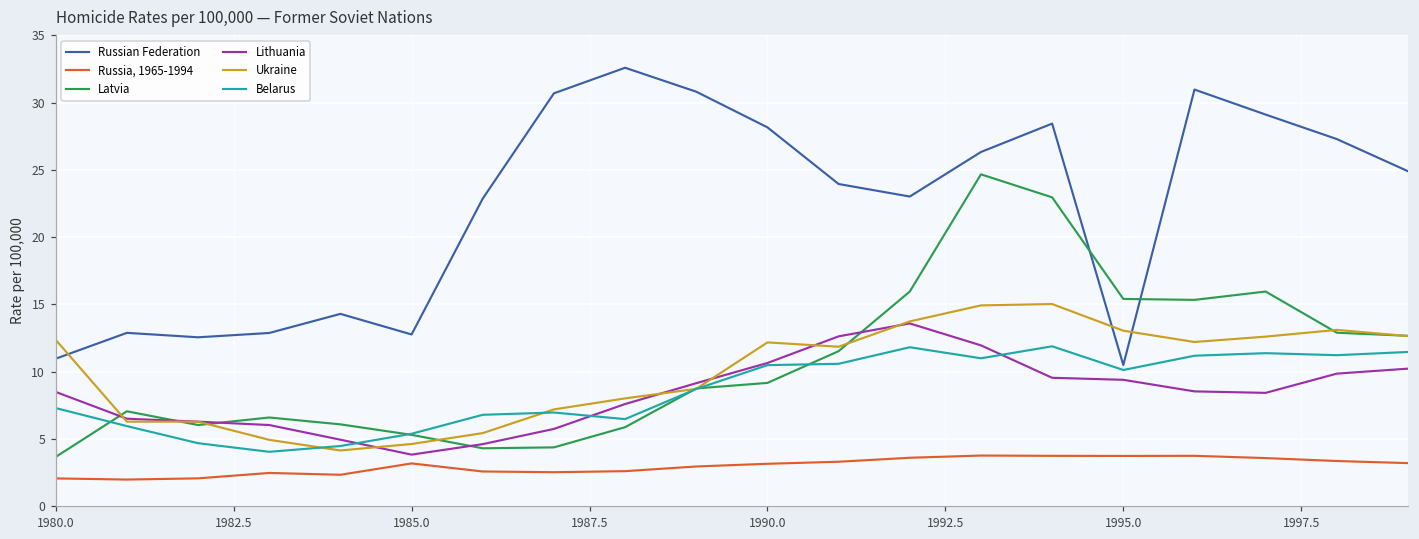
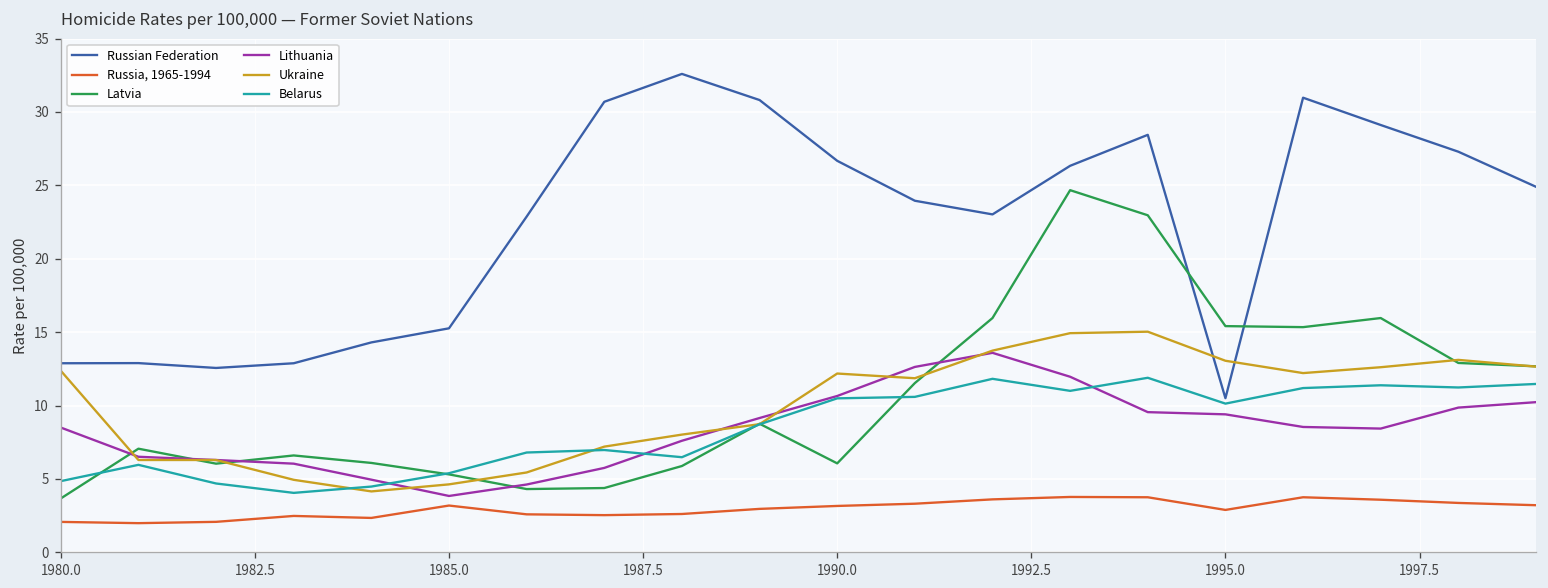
Russian Federation, 1980.0: 11.0 -> 12.9
Belarus, 1980.0: 7.3 -> 4.9
Russian Federation, 1985.0: 12.8 -> 15.3
Russian Federation, 1990.0: 28.2 -> 26.7
Latvia, 1990.0: 9.2 -> 6.1
Russia, 1965-1994, 1995.0: 3.7 -> 2.9
